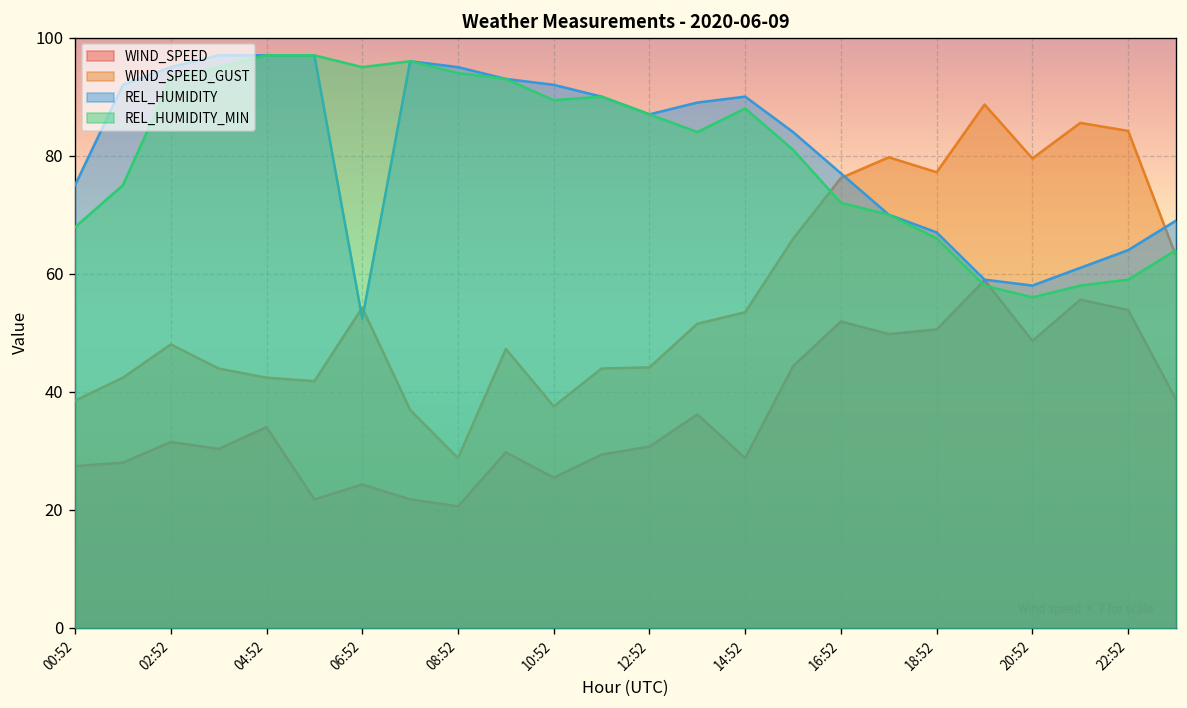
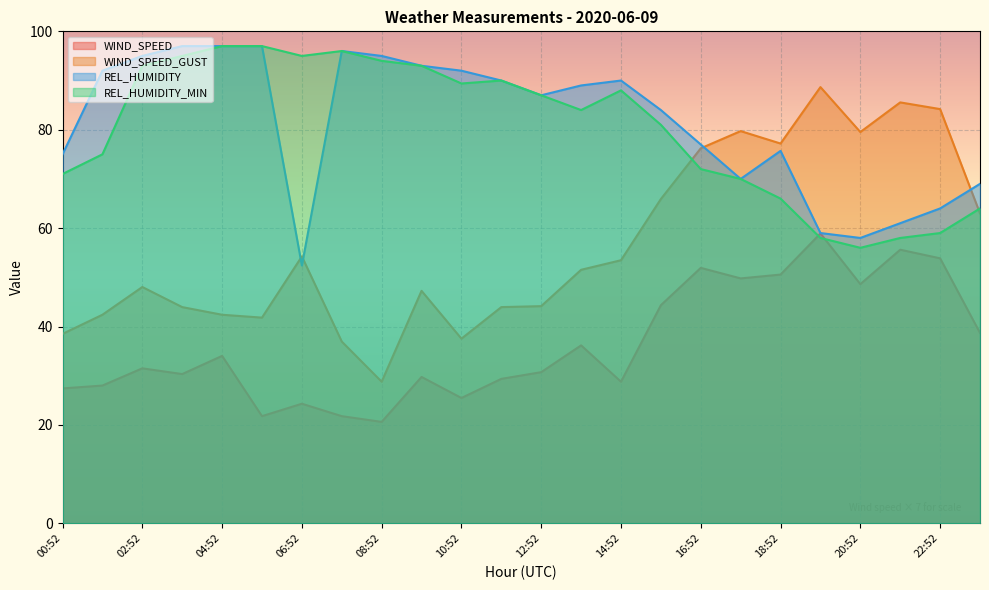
REL_HUMIDITY_MIN, 00:52: 68 -> 71
REL_HUMIDITY, 18:52: 67 -> 76
